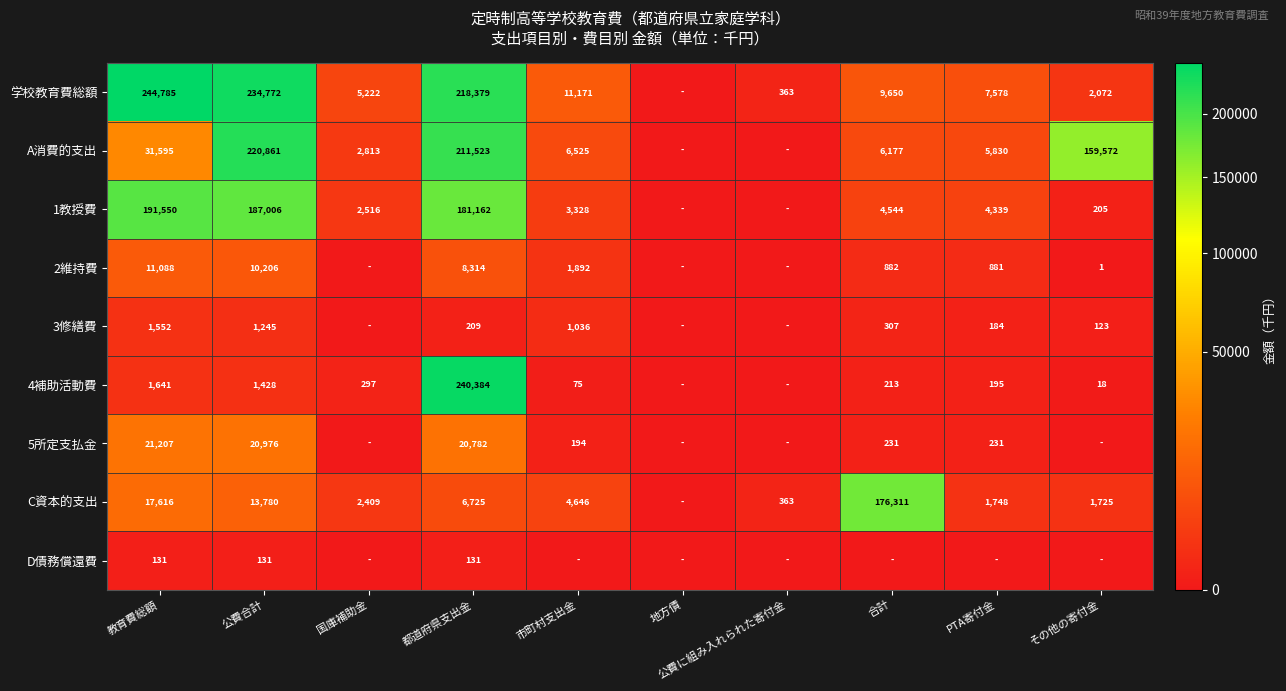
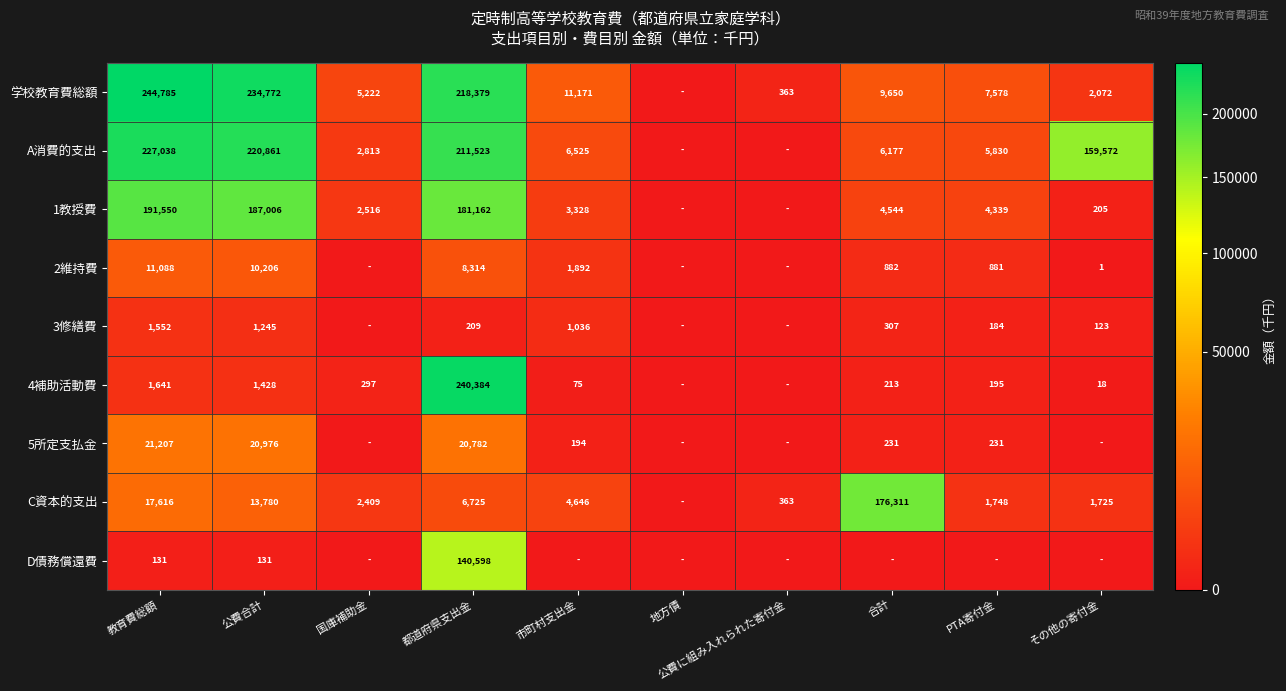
A消費的支出, 教育費総額: 31,595 -> 227,038
D債務償還費, 都道府県支出金: 131 -> 140,598
